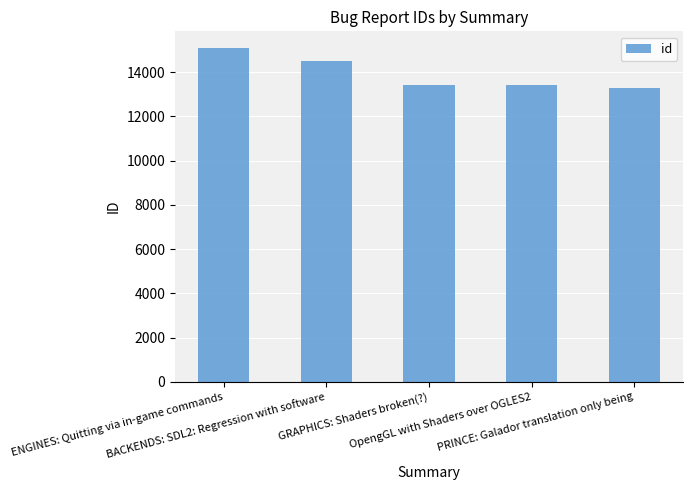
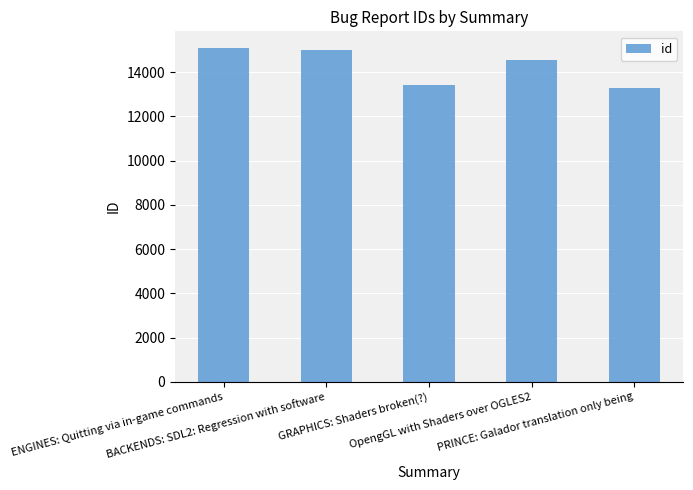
BACKENDS: SDL2: Regression with software: 14500 -> 15000
OpengGL with Shaders over OGLES2: 13400 -> 14600
